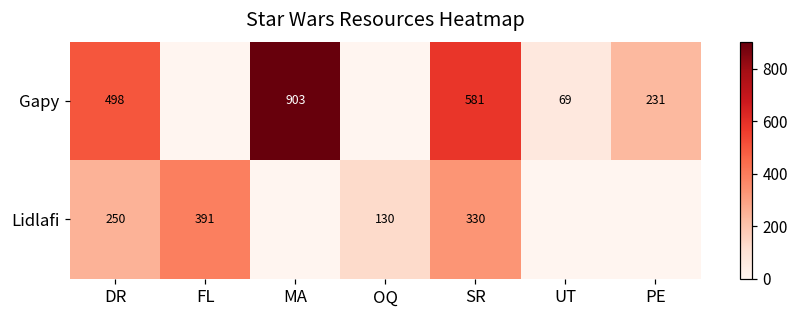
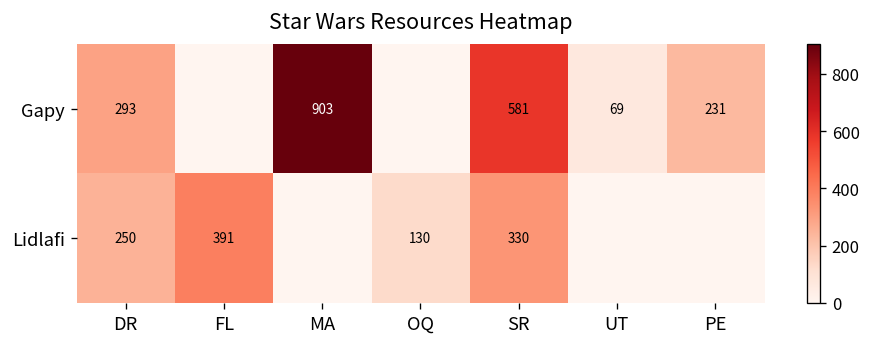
Gapy, DR: 498 -> 293
